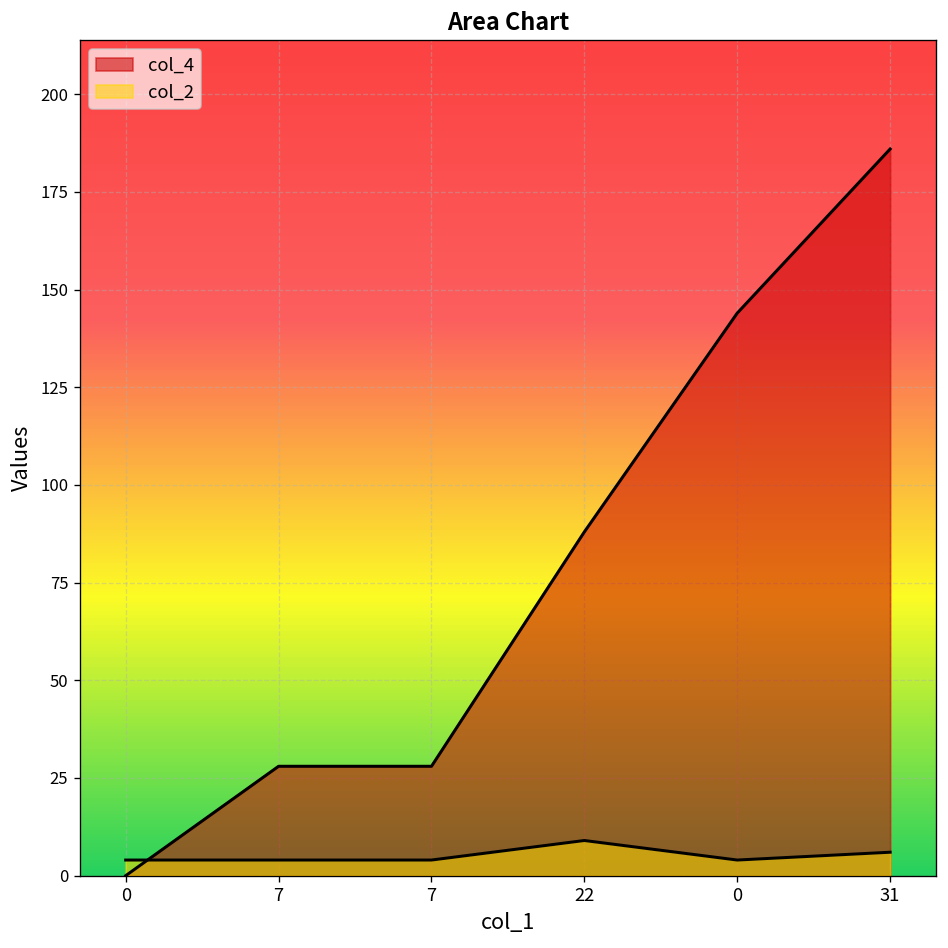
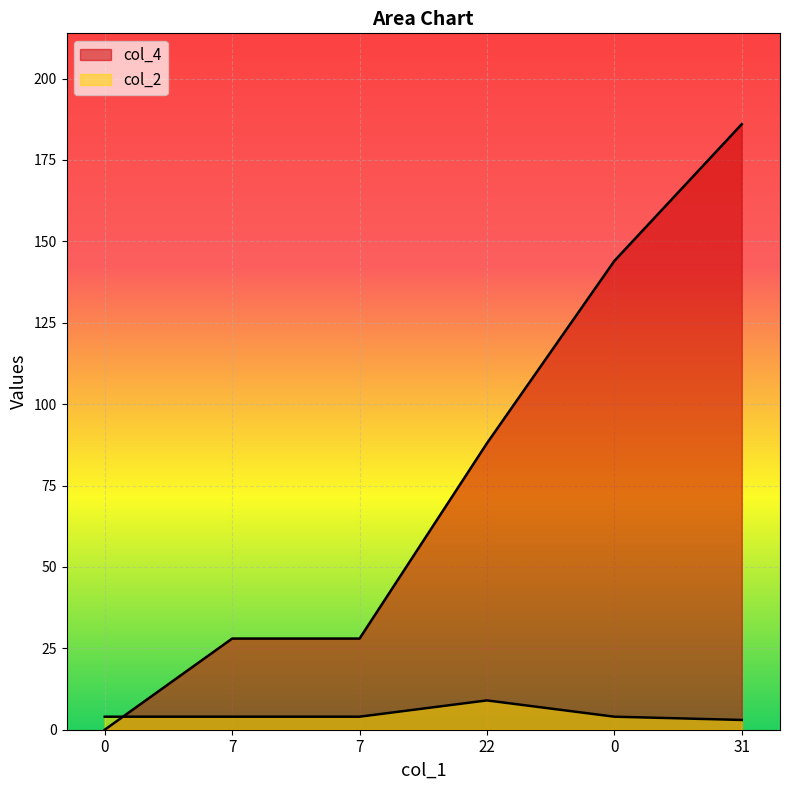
col_2, 31: 6 -> 3
